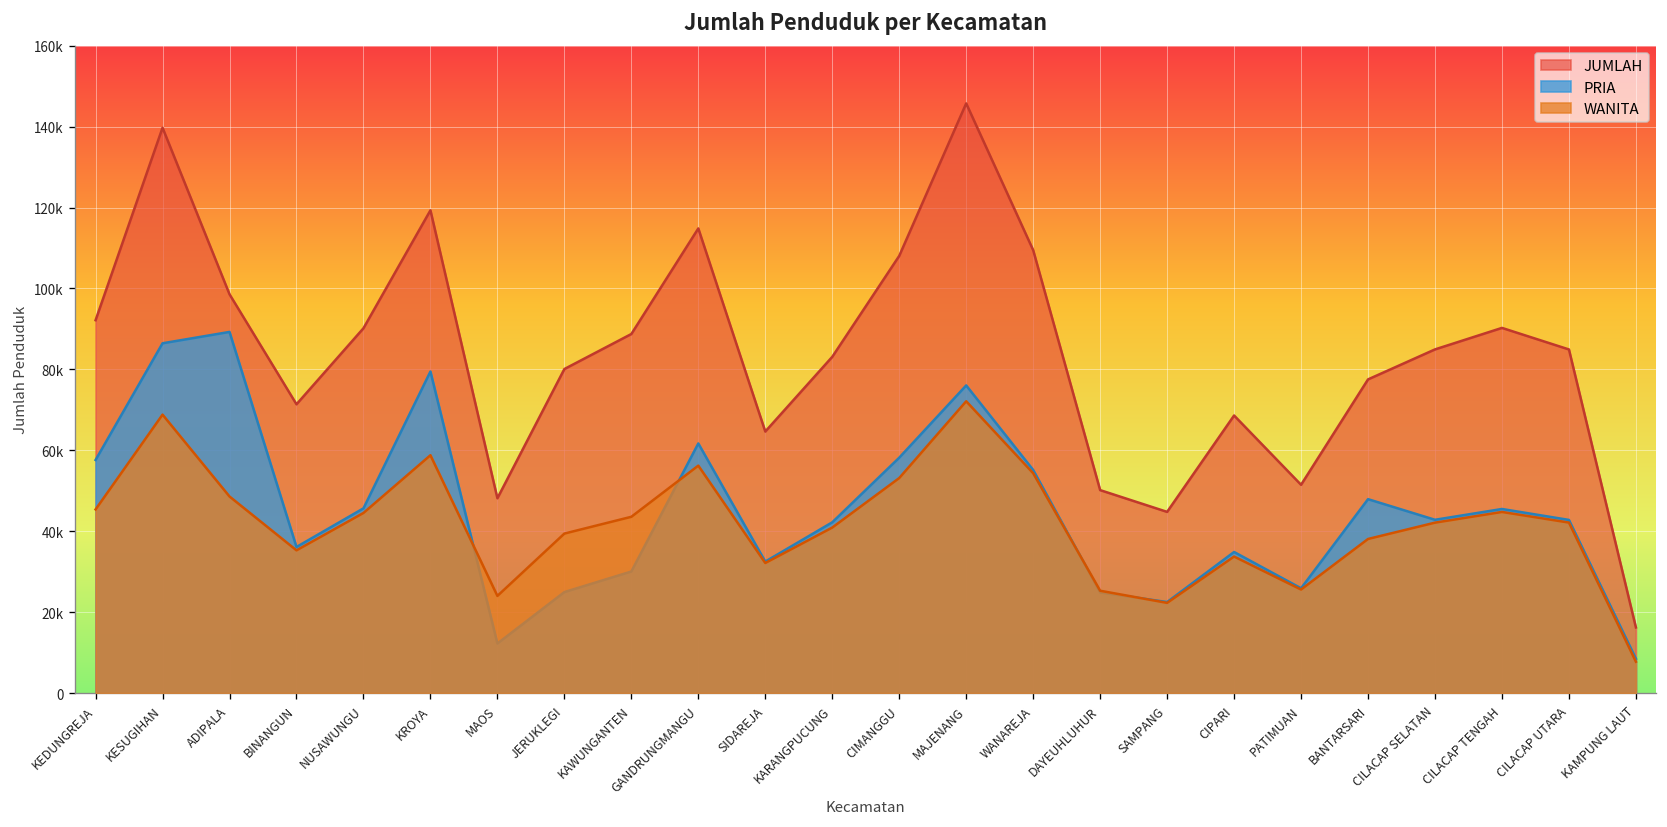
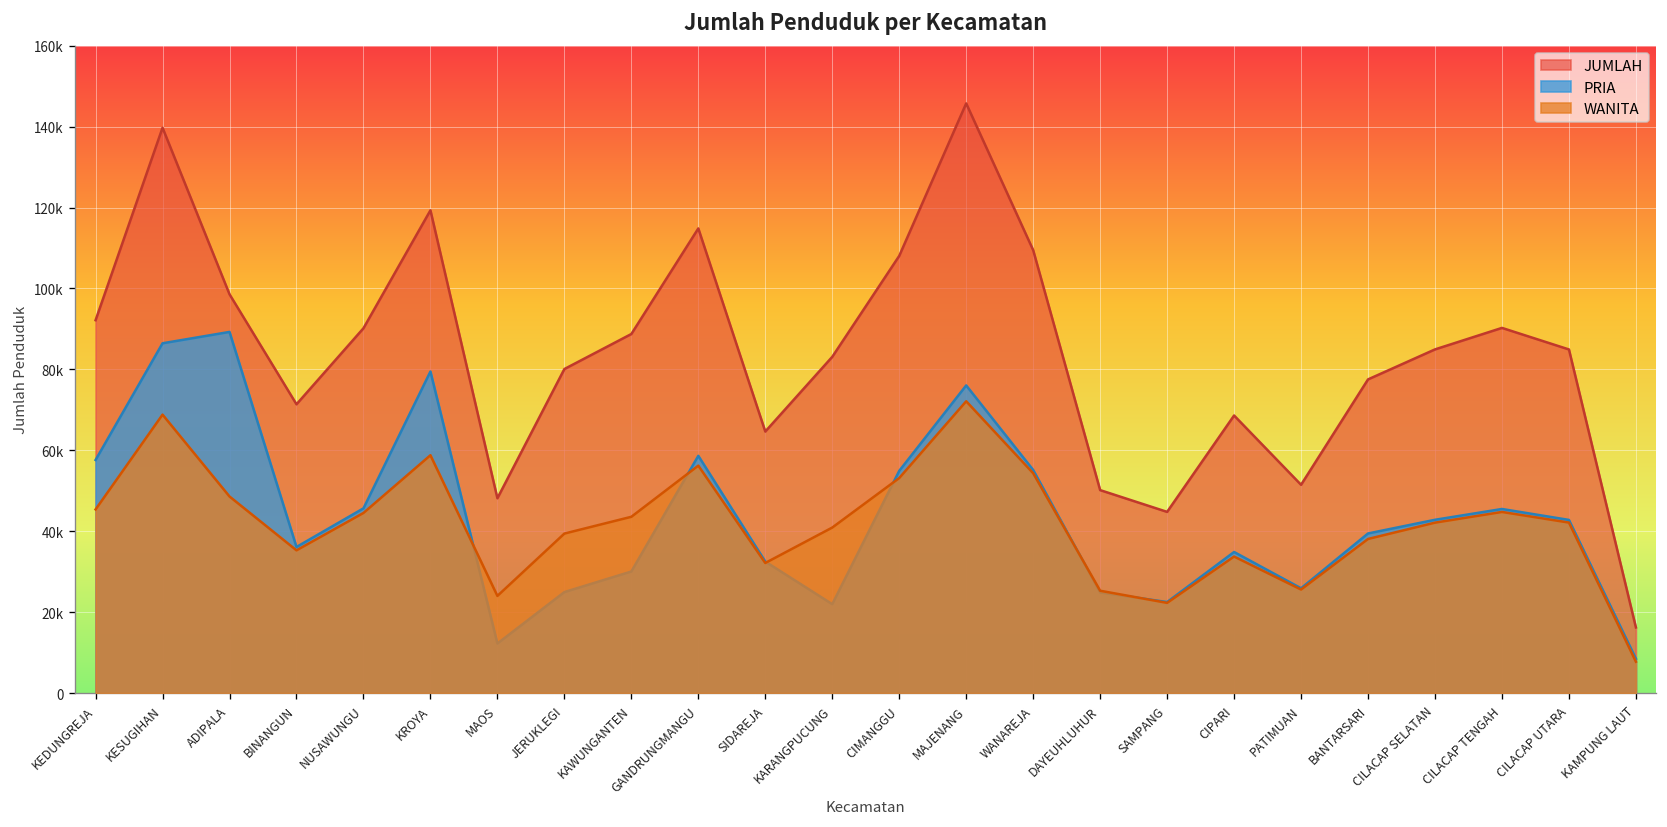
PRIA, GANDRUNGMANGU: 62000 -> 59000
PRIA, KARANGPUCUNG: 42000 -> 22000
PRIA, CIMANGGU: 58000 -> 55000
PRIA, BANTARSARI: 48000 -> 39000
